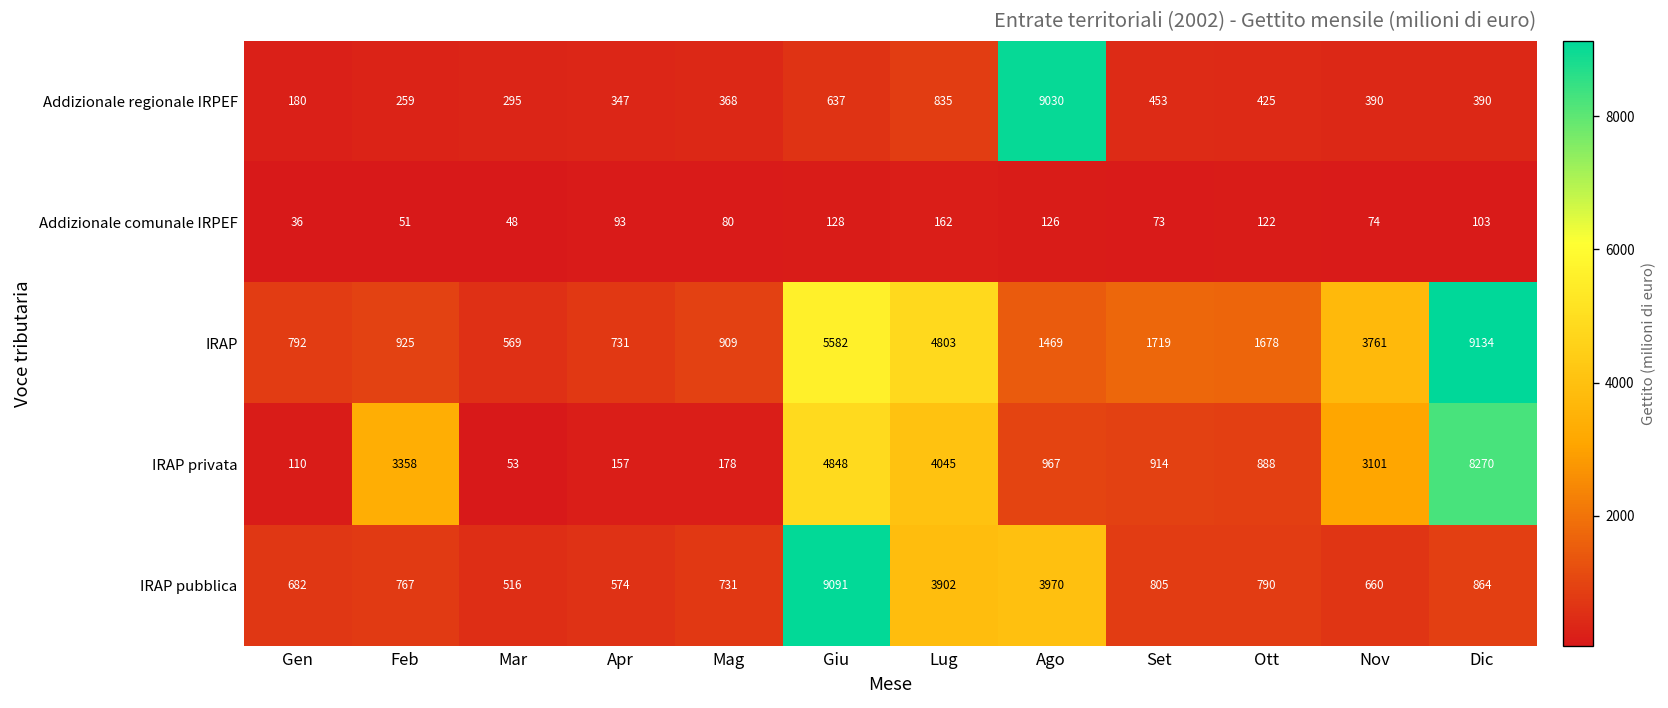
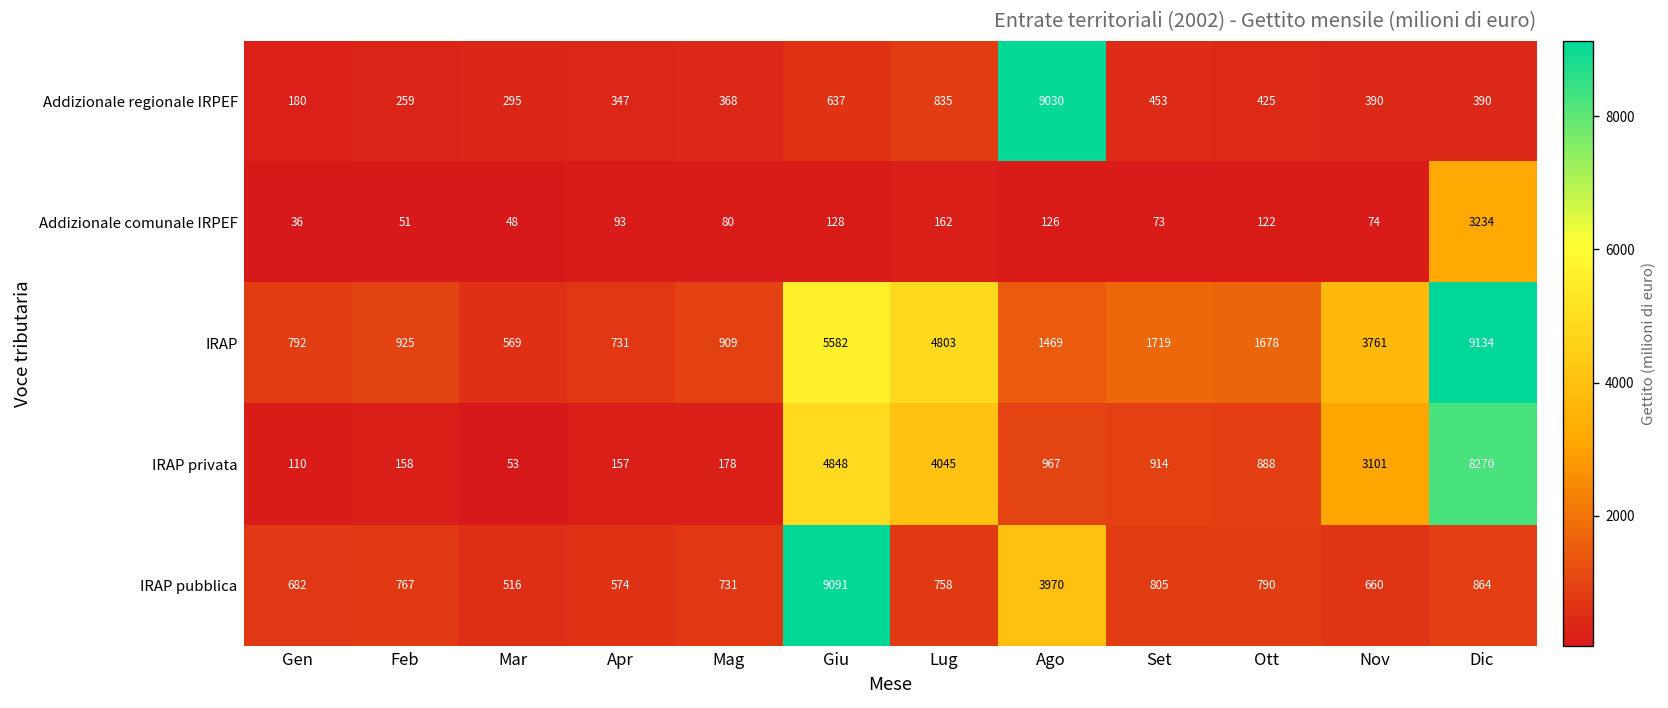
Addizionale comunale IRPEF, Dic: 103 -> 3234
IRAP privata, Feb: 3358 -> 158
IRAP pubblica, Lug: 3902 -> 758
